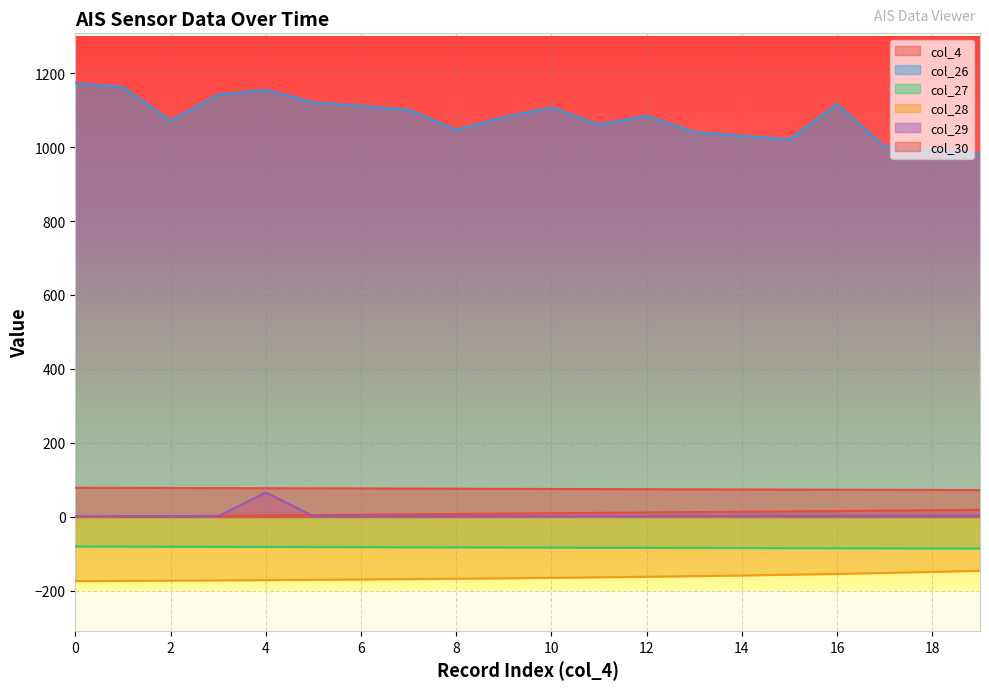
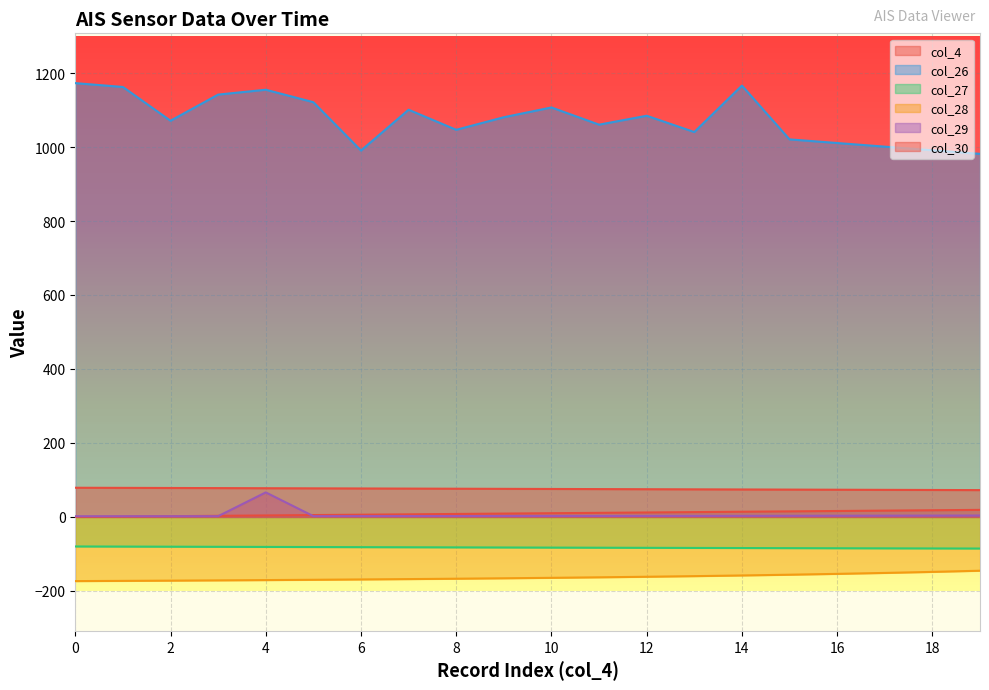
col_26, 6: 1110 -> 990
col_26, 14: 1030 -> 1170
col_26, 16: 1120 -> 1010
